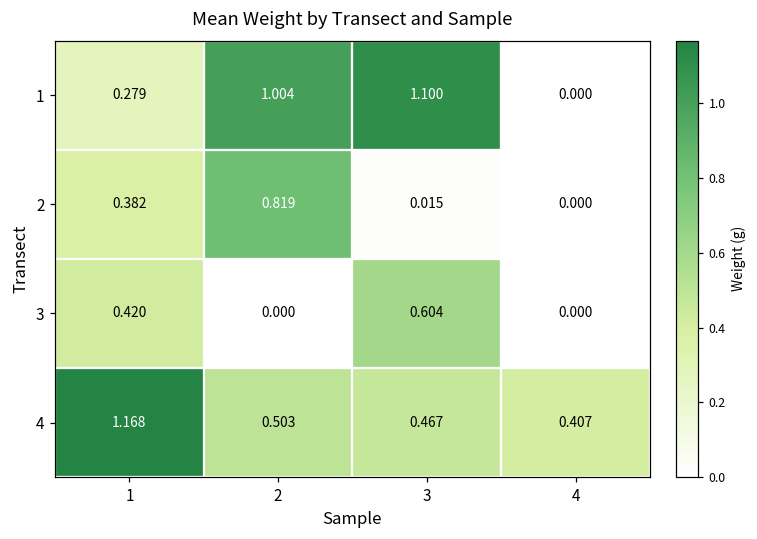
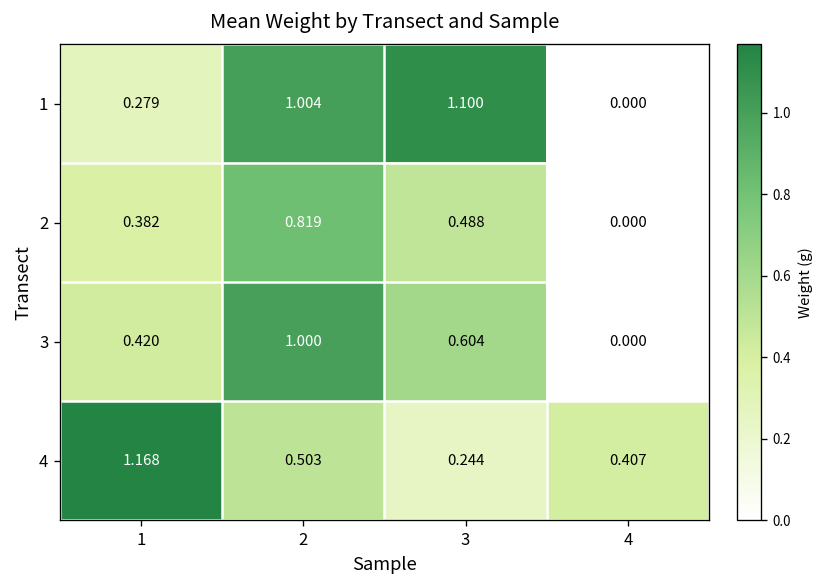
2, 3: 0.015 -> 0.488
3, 2: 0.000 -> 1.000
4, 3: 0.467 -> 0.244
